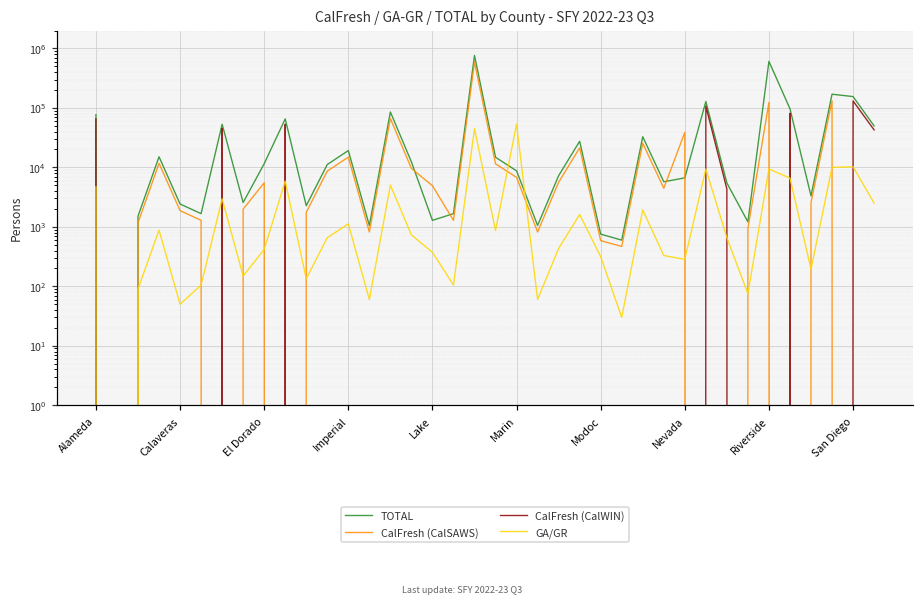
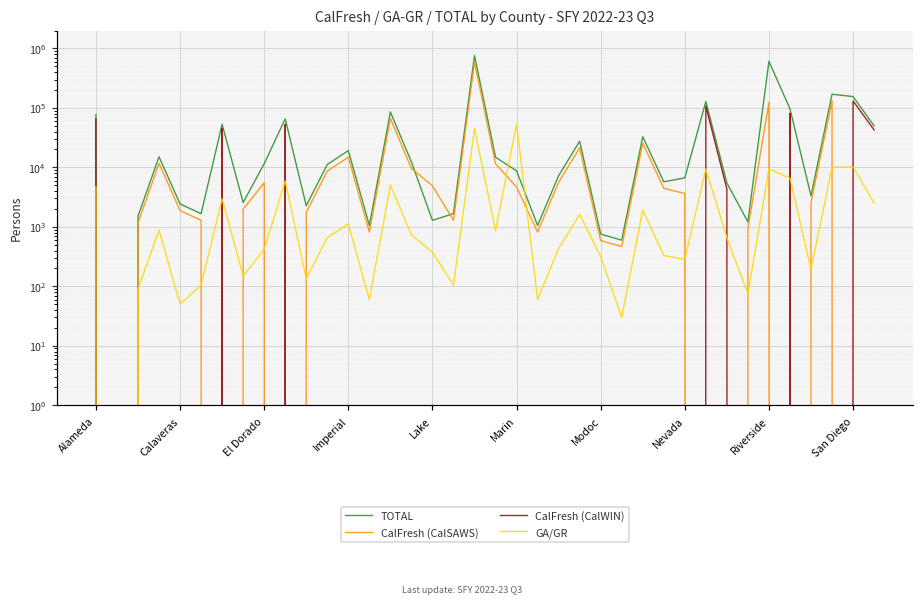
CalFresh (CalSAWS), Marin: 7000 -> 5000
CalFresh (CalSAWS), Nevada: 40000 -> 4000
